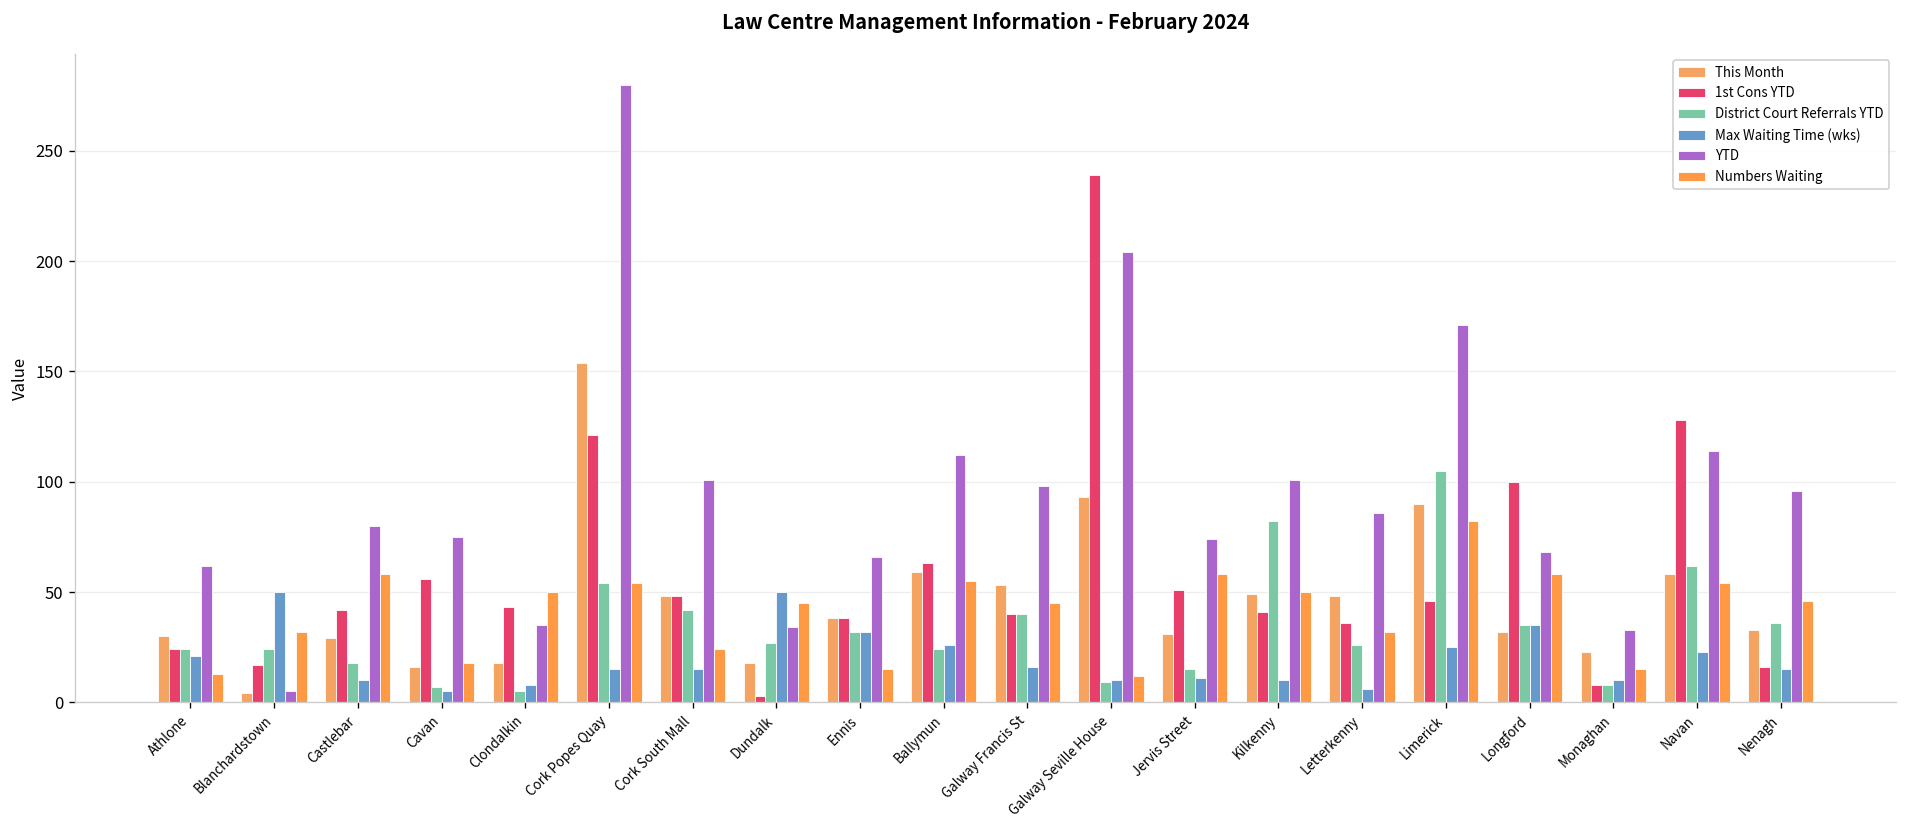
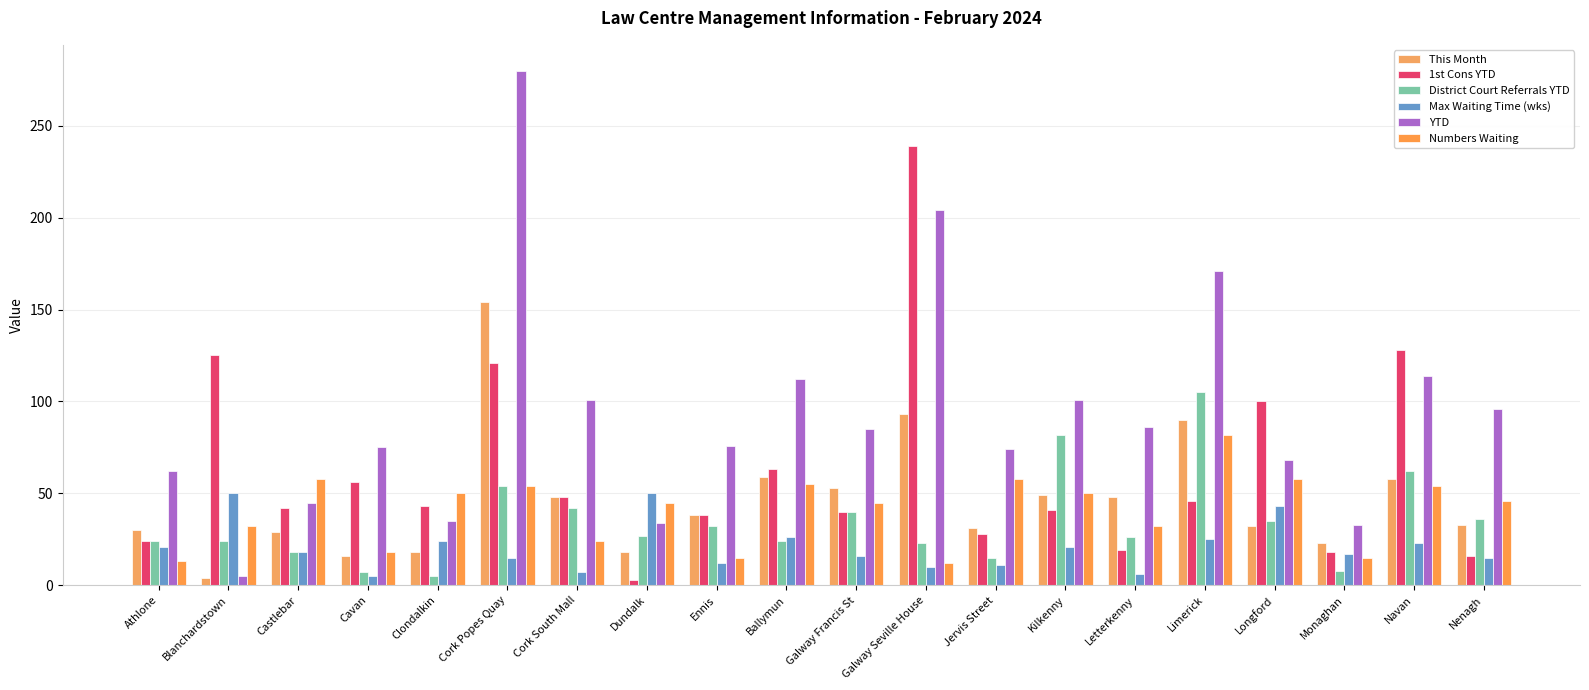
1st Cons YTD, Blanchardstown: 17 -> 125
Max Waiting Time (wks), Castlebar: 10 -> 18
YTD, Castlebar: 80 -> 45
Max Waiting Time (wks), Clondalkin: 8 -> 24
Max Waiting Time (wks), Cork South Mall: 15 -> 7
Max Waiting Time (wks), Ennis: 32 -> 12
YTD, Ennis: 66 -> 76
YTD, Galway Francis St: 98 -> 85
District Court Referrals YTD, Galway Seville House: 9 -> 23
1st Cons YTD, Jervis Street: 51 -> 28
Max Waiting Time (wks), Kilkenny: 10 -> 21
1st Cons YTD, Letterkenny: 36 -> 19
Max Waiting Time (wks), Longford: 35 -> 43
1st Cons YTD, Monaghan: 8 -> 18
Max Waiting Time (wks), Monaghan: 10 -> 17
